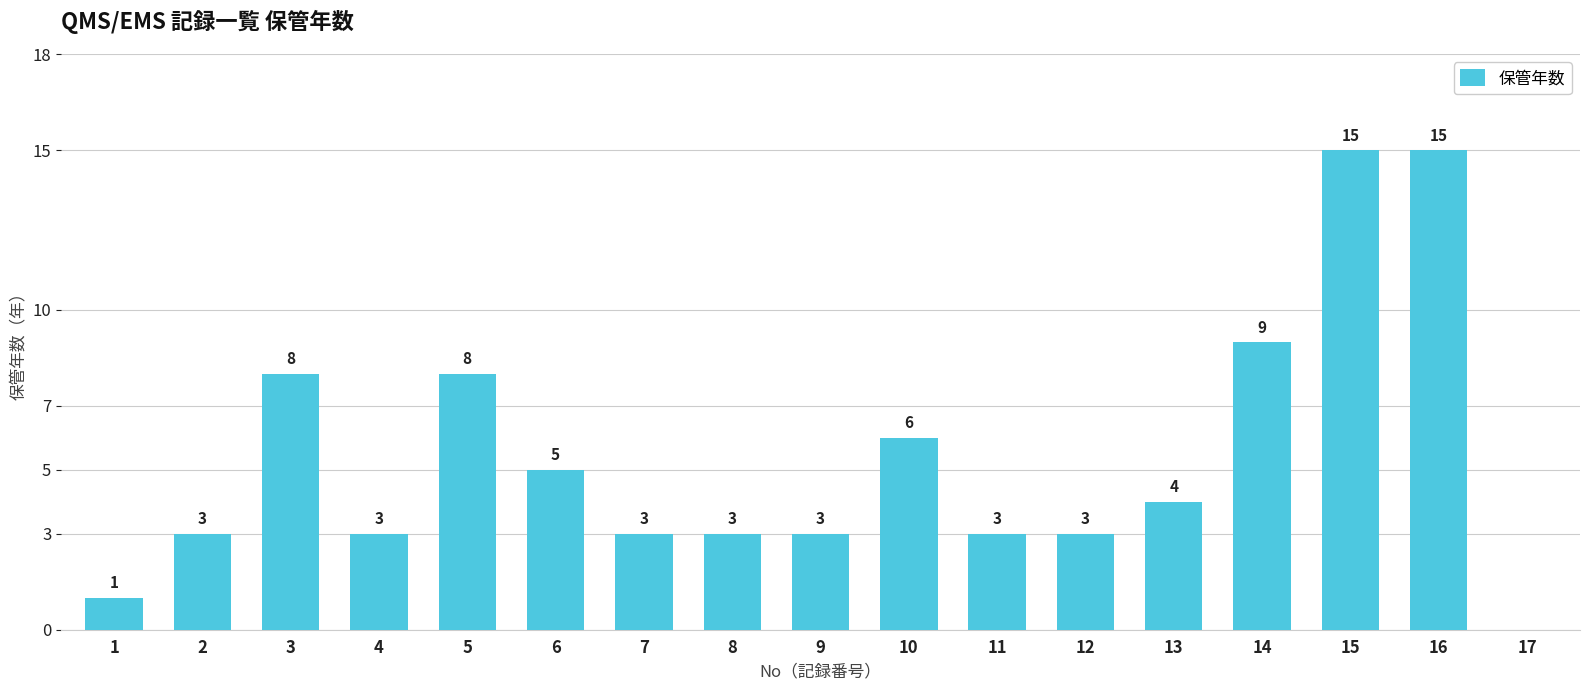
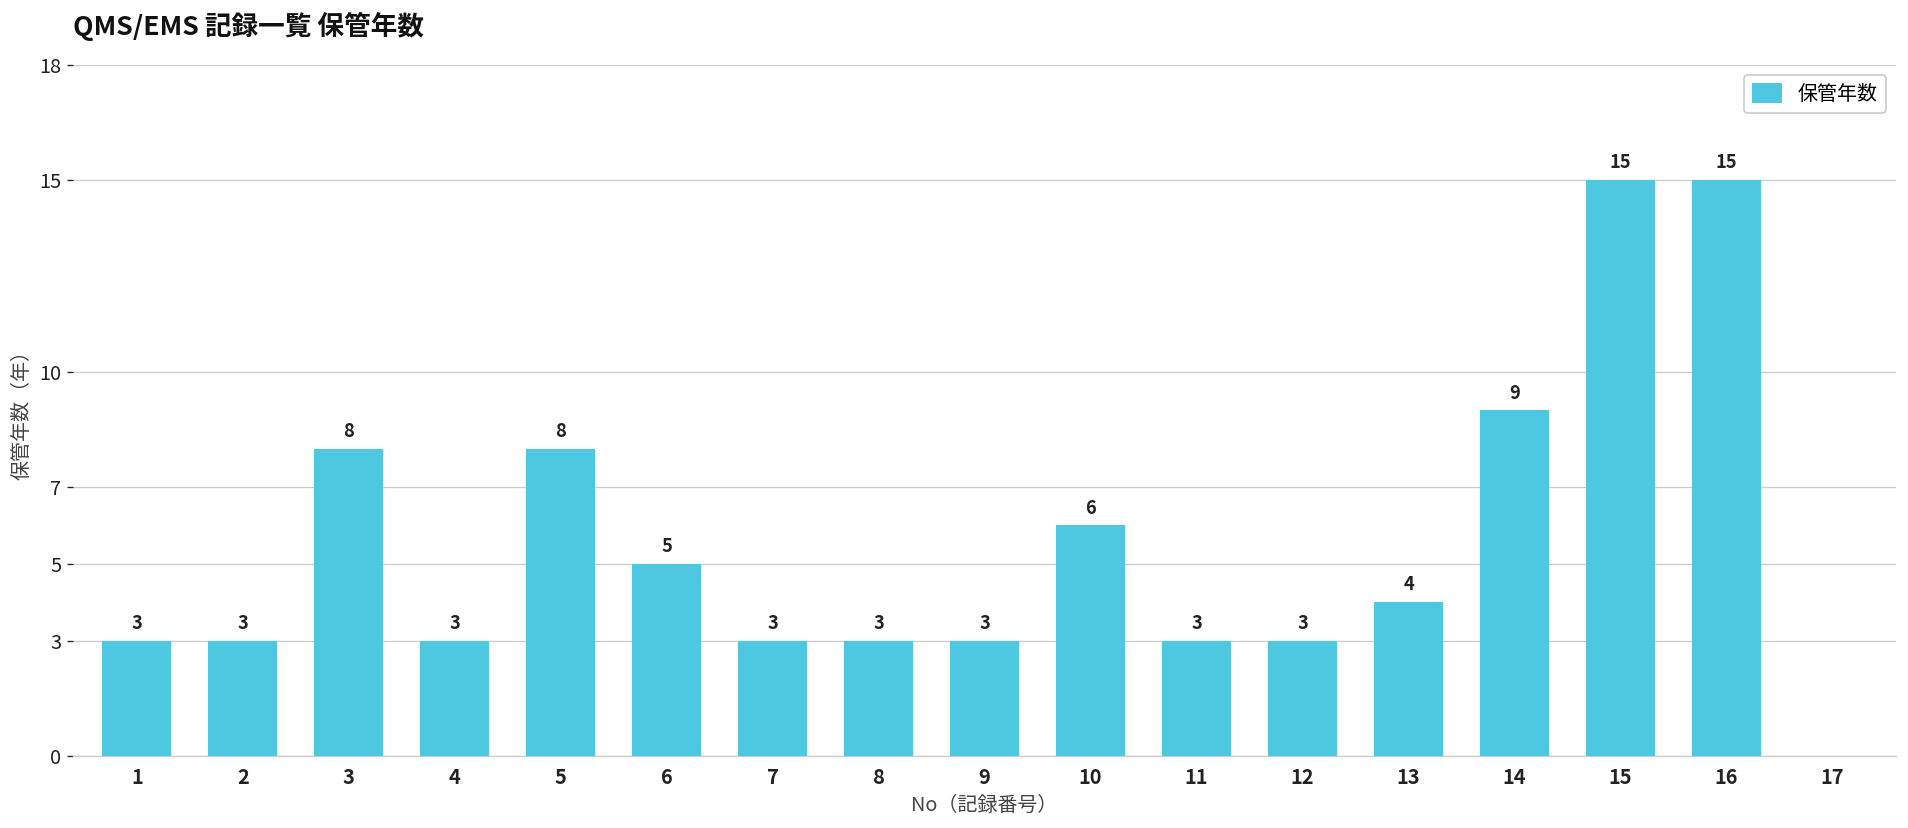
1: 1 -> 3
